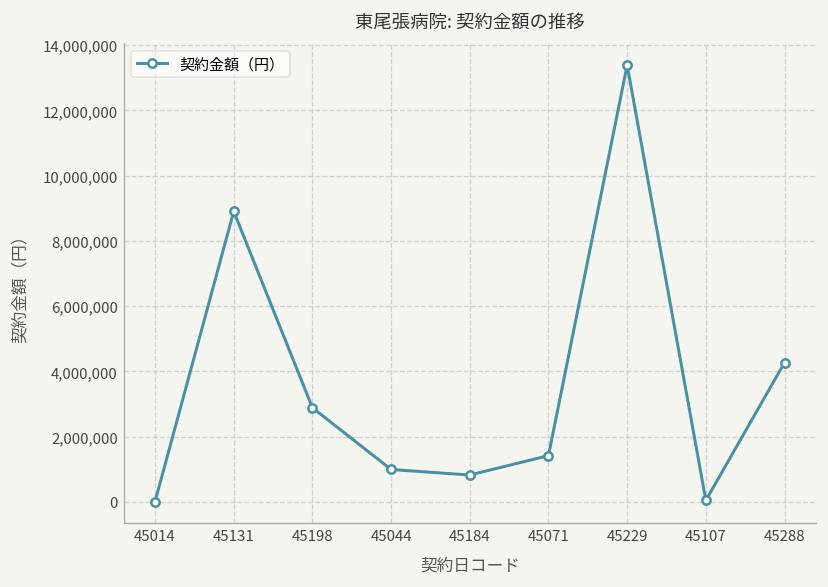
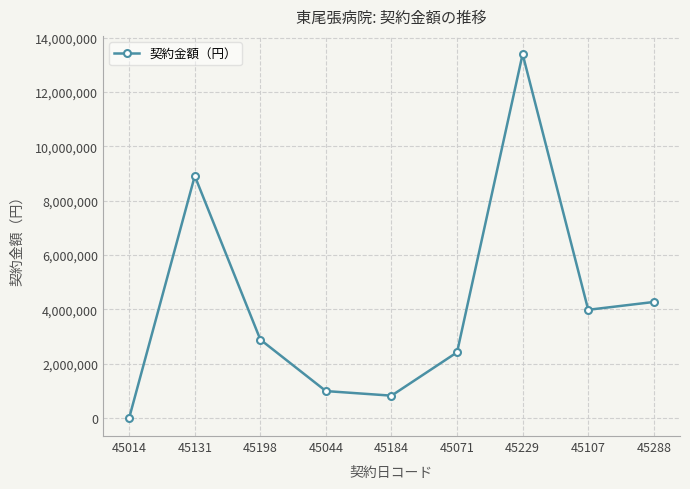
45071: 1,400,000 -> 2,400,000
45107: 0 -> 4,000,000
